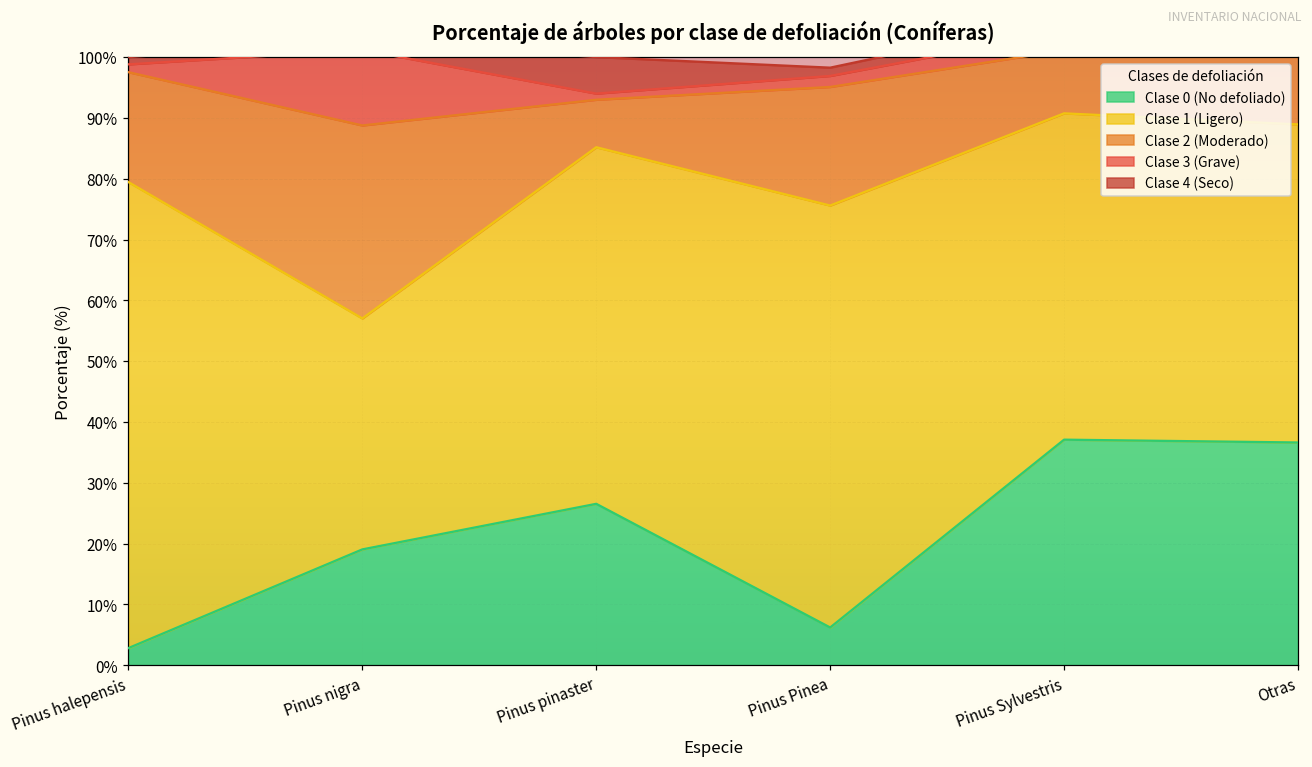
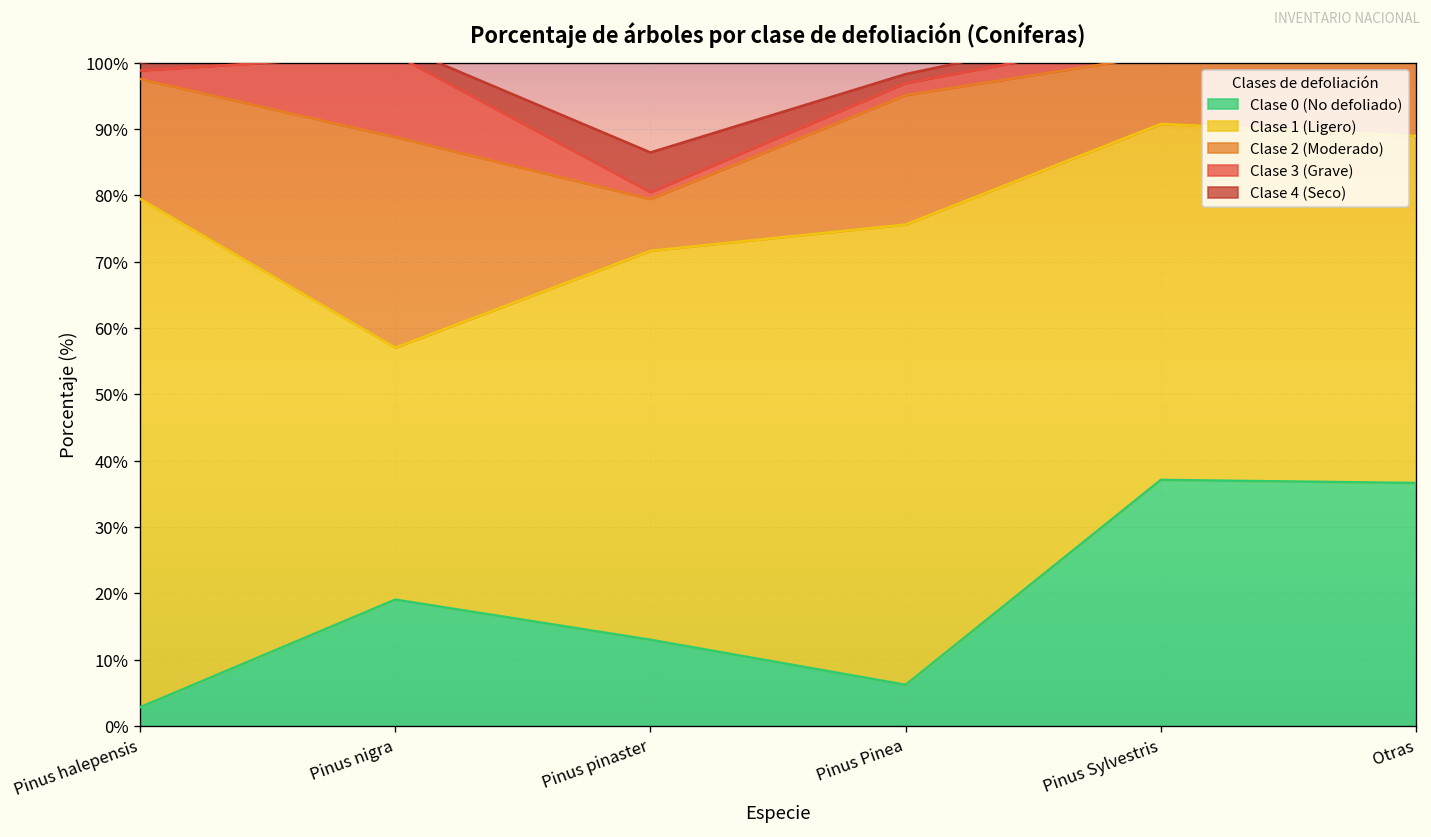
Clase 0 (No defoliado), Pinus pinaster: 27% -> 13%
